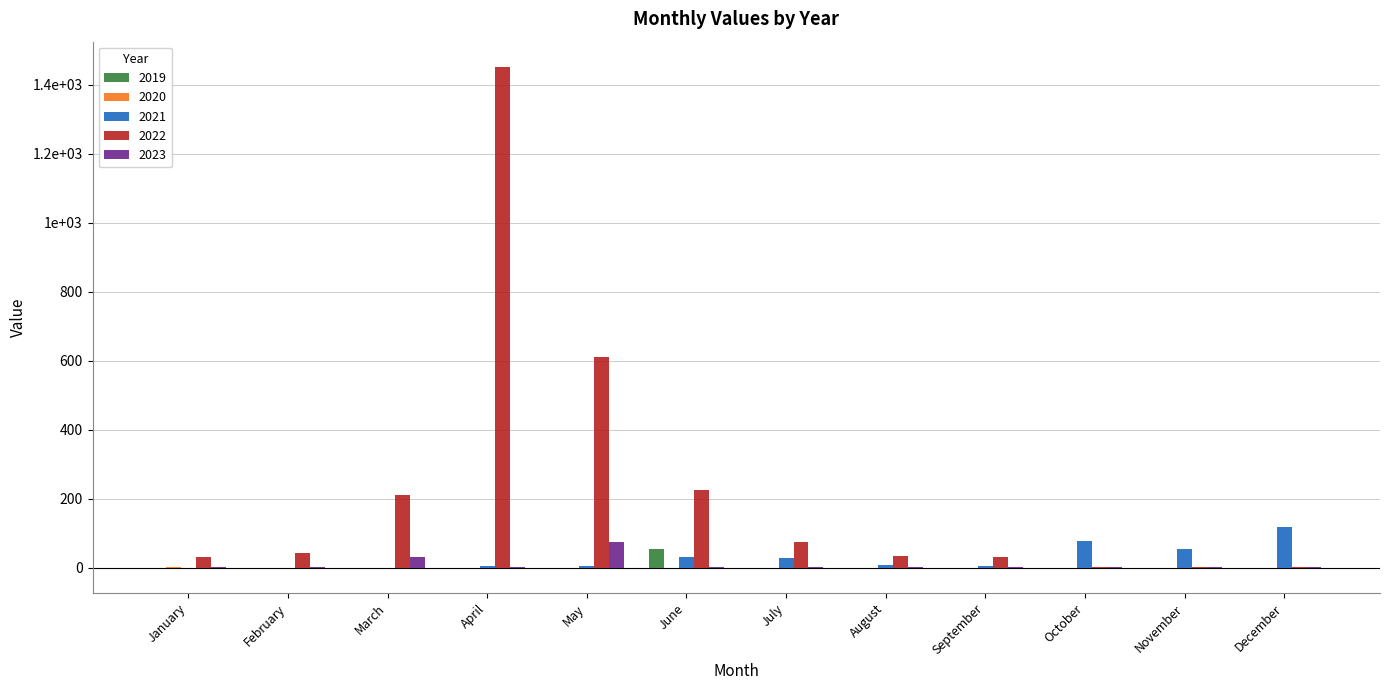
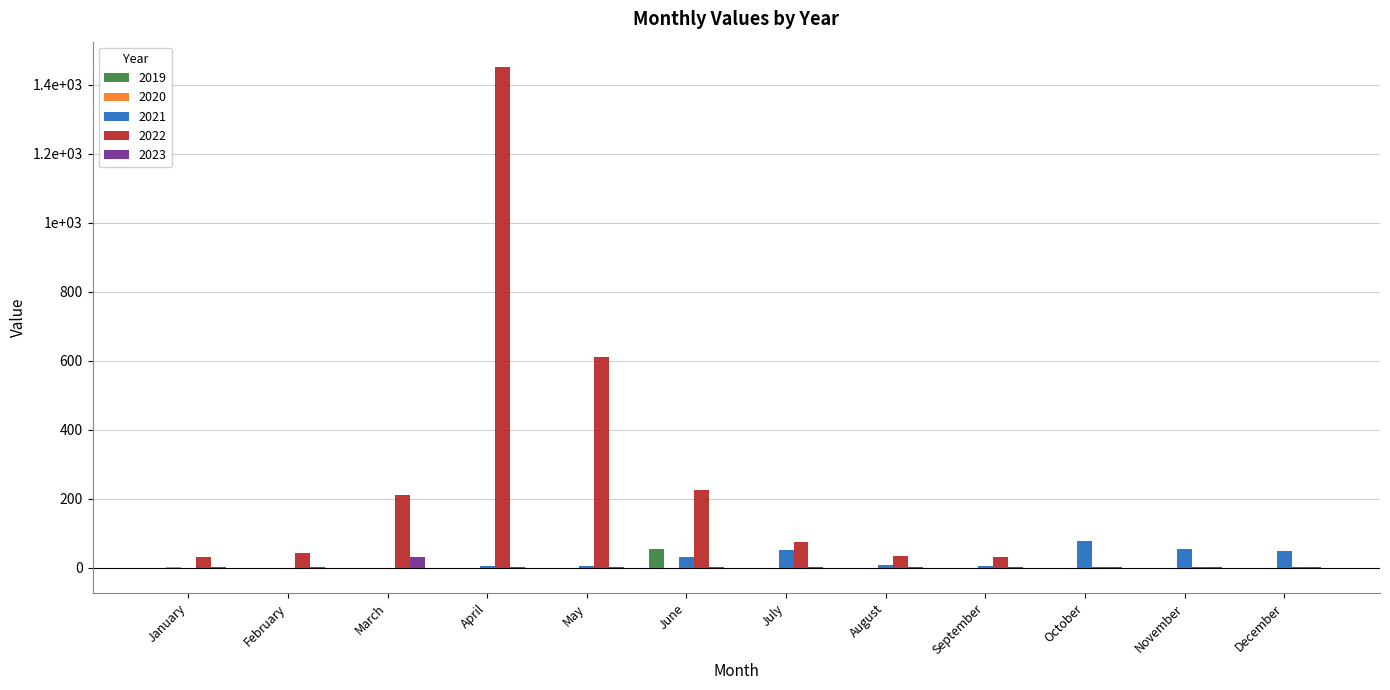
2023, May: 70 -> 0
2021, July: 30 -> 50
2021, December: 120 -> 50
